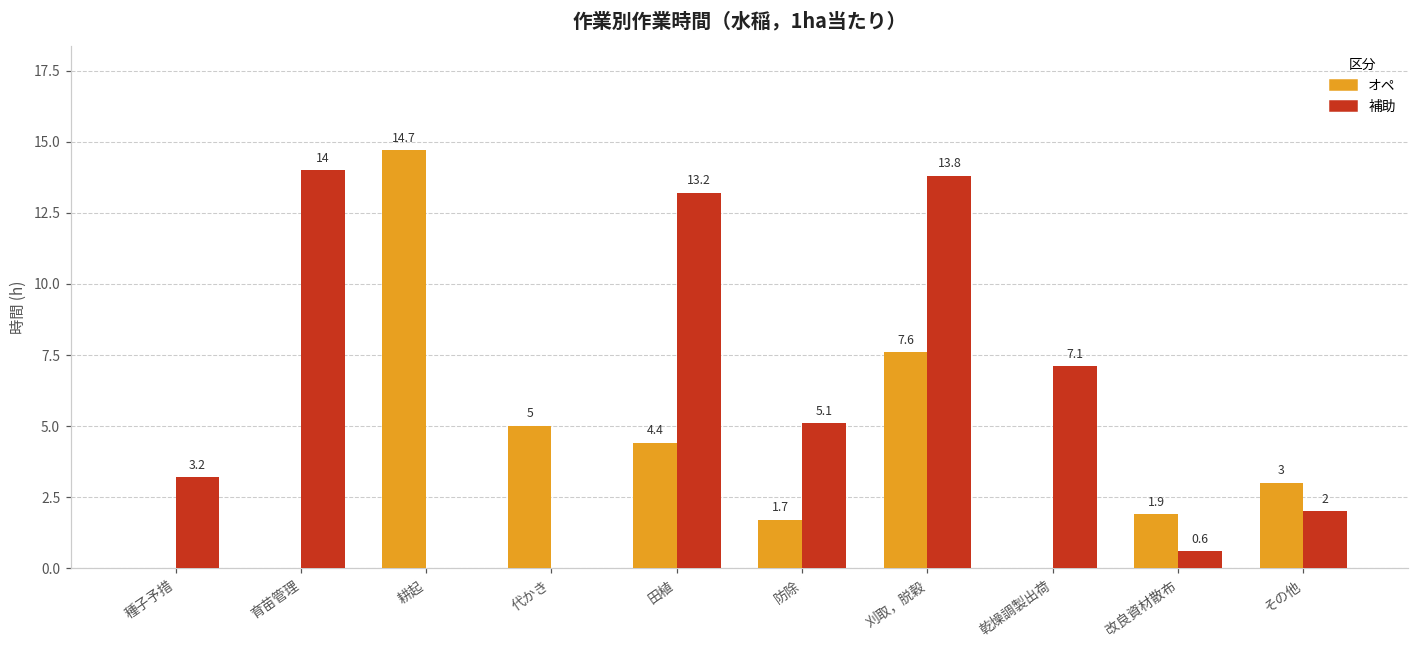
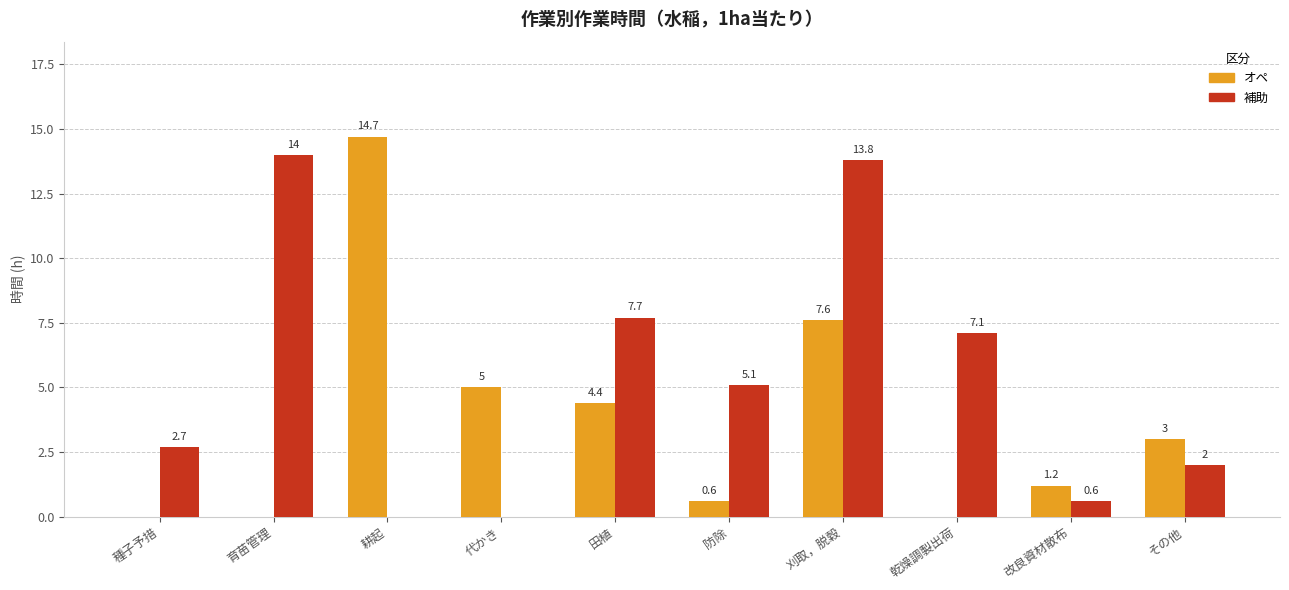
補助, 種子予措: 3.2 -> 2.7
補助, 田植: 13.2 -> 7.7
オペ, 防除: 1.7 -> 0.6
オペ, 改良資材散布: 1.9 -> 1.2
